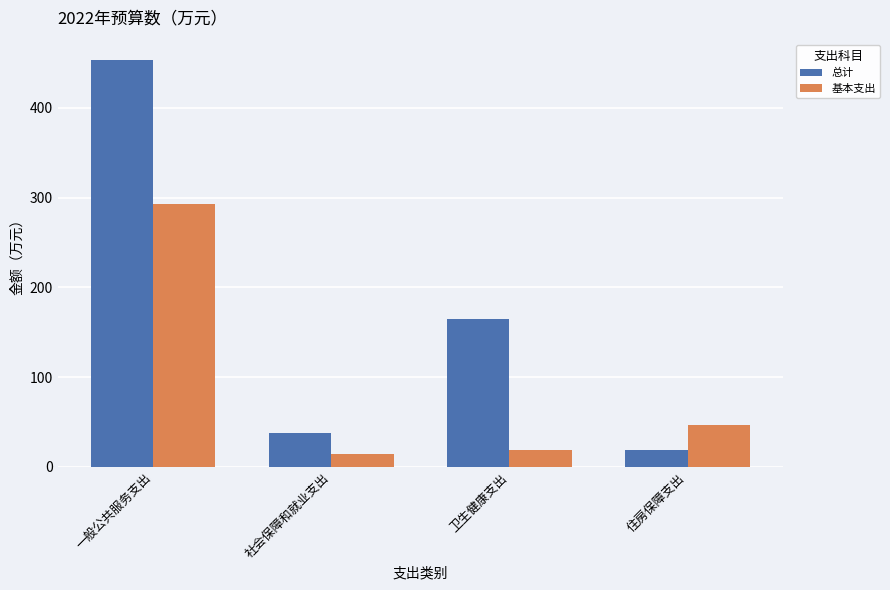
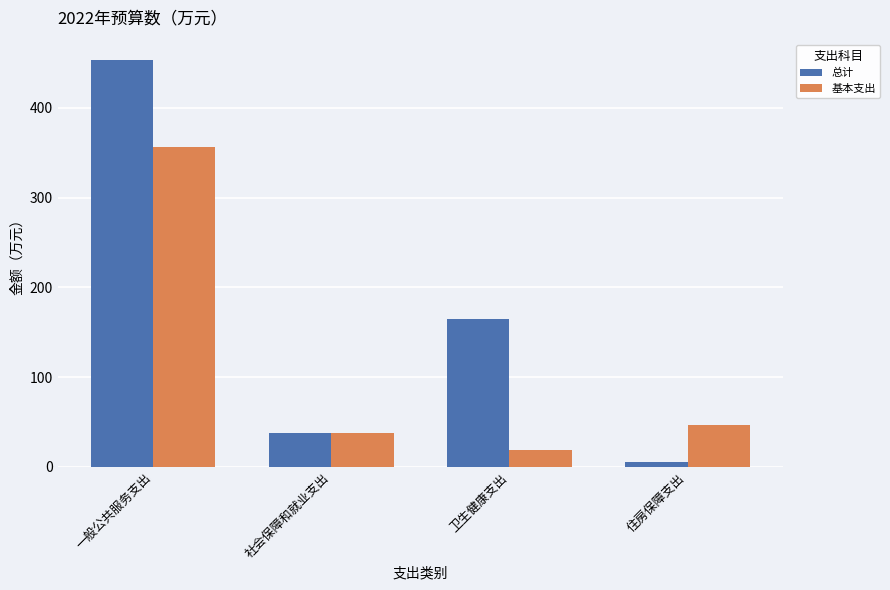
基本支出, 一般公共服务支出: 290 -> 360
基本支出, 社会保障和就业支出: 10 -> 40
总计, 住房保障支出: 20 -> 10
